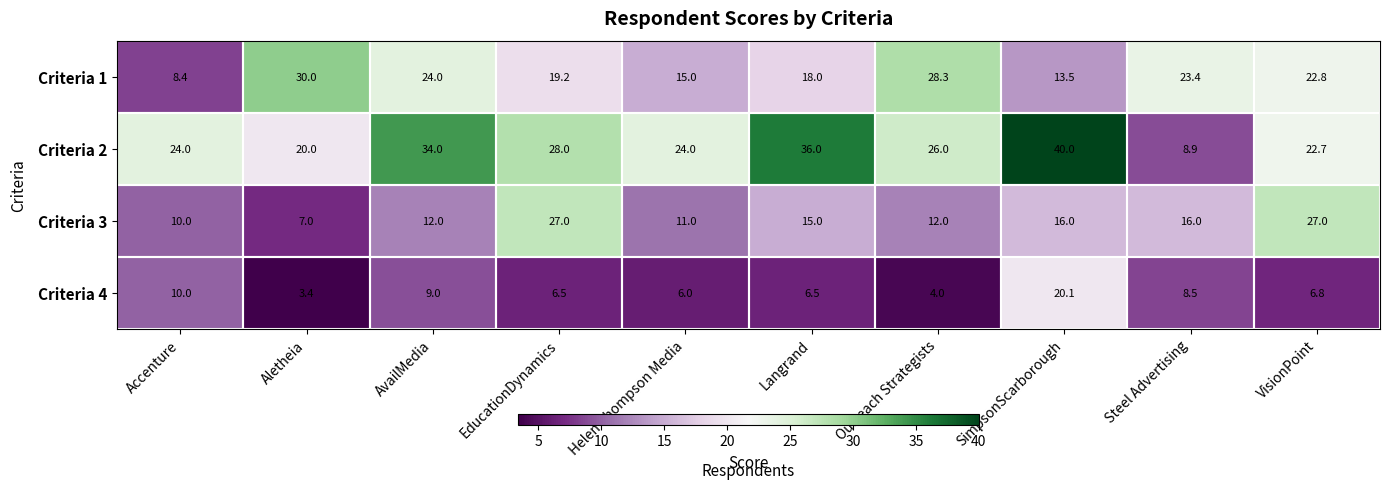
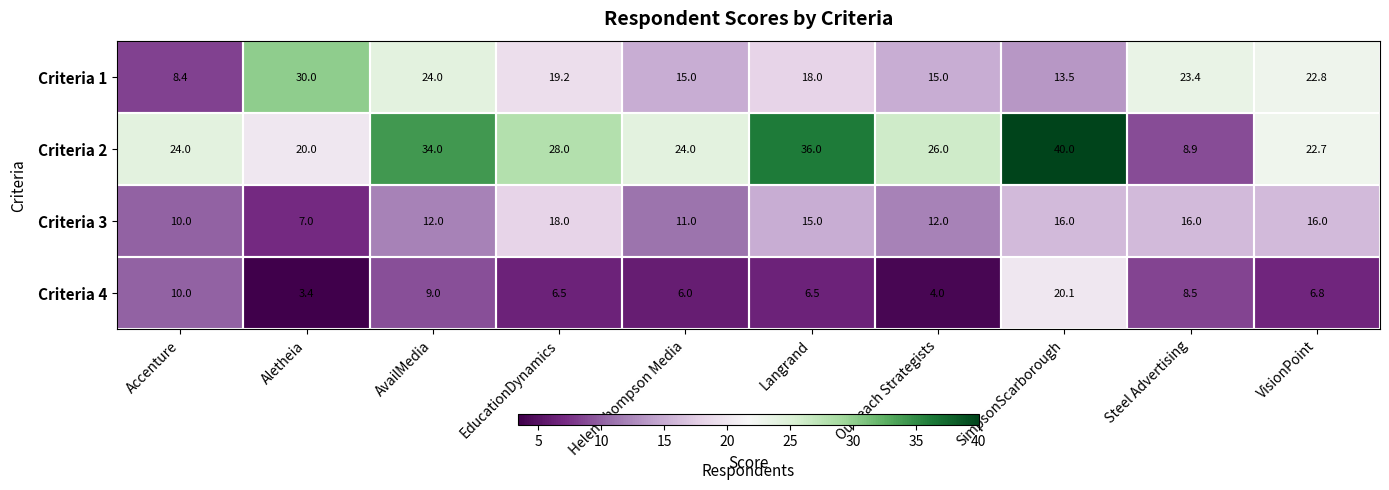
Criteria 1, Outreach Strategists: 28.3 -> 15.0
Criteria 3, EducationDynamics: 27.0 -> 18.0
Criteria 3, VisionPoint: 27.0 -> 16.0
